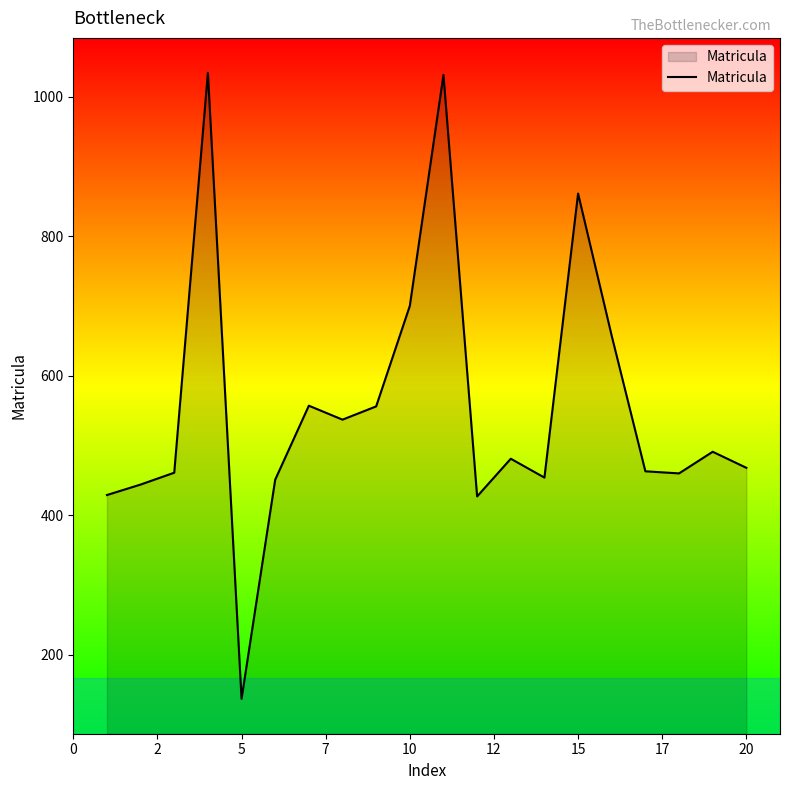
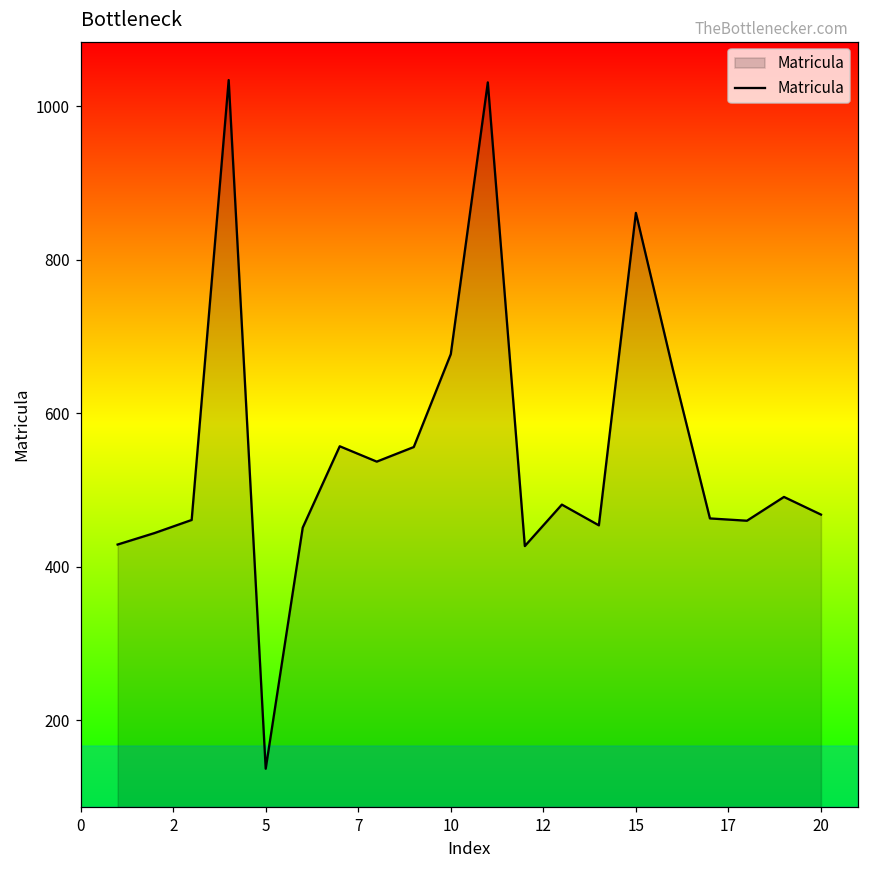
10: 700 -> 680
